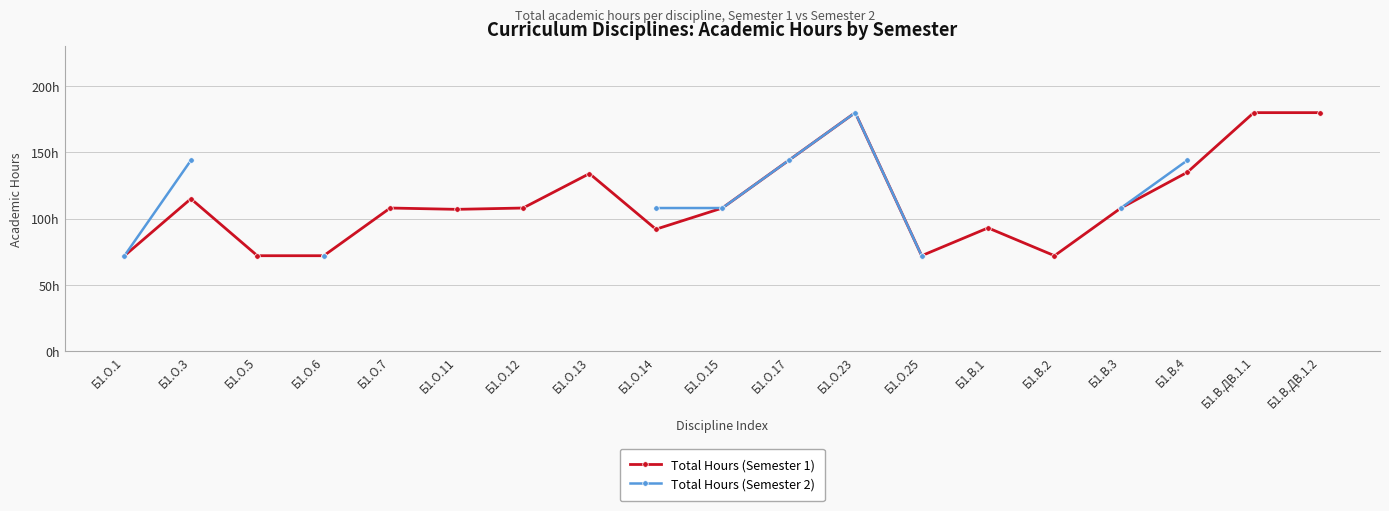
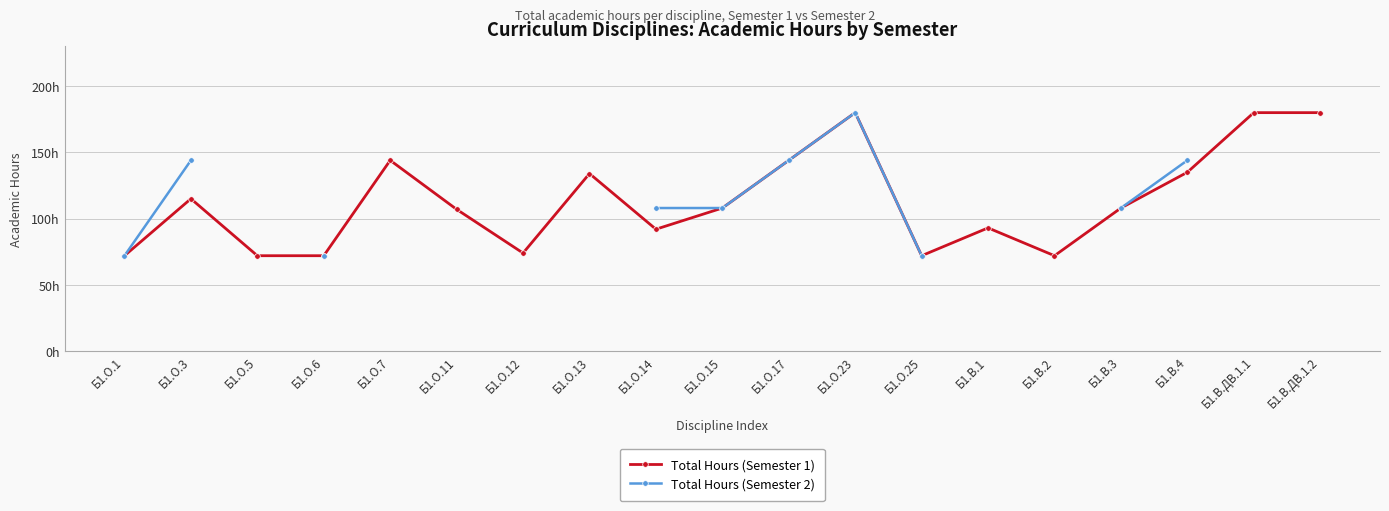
Total Hours (Semester 1), Б1.О.7: 108h -> 144h
Total Hours (Semester 1), Б1.О.12: 108h -> 74h
